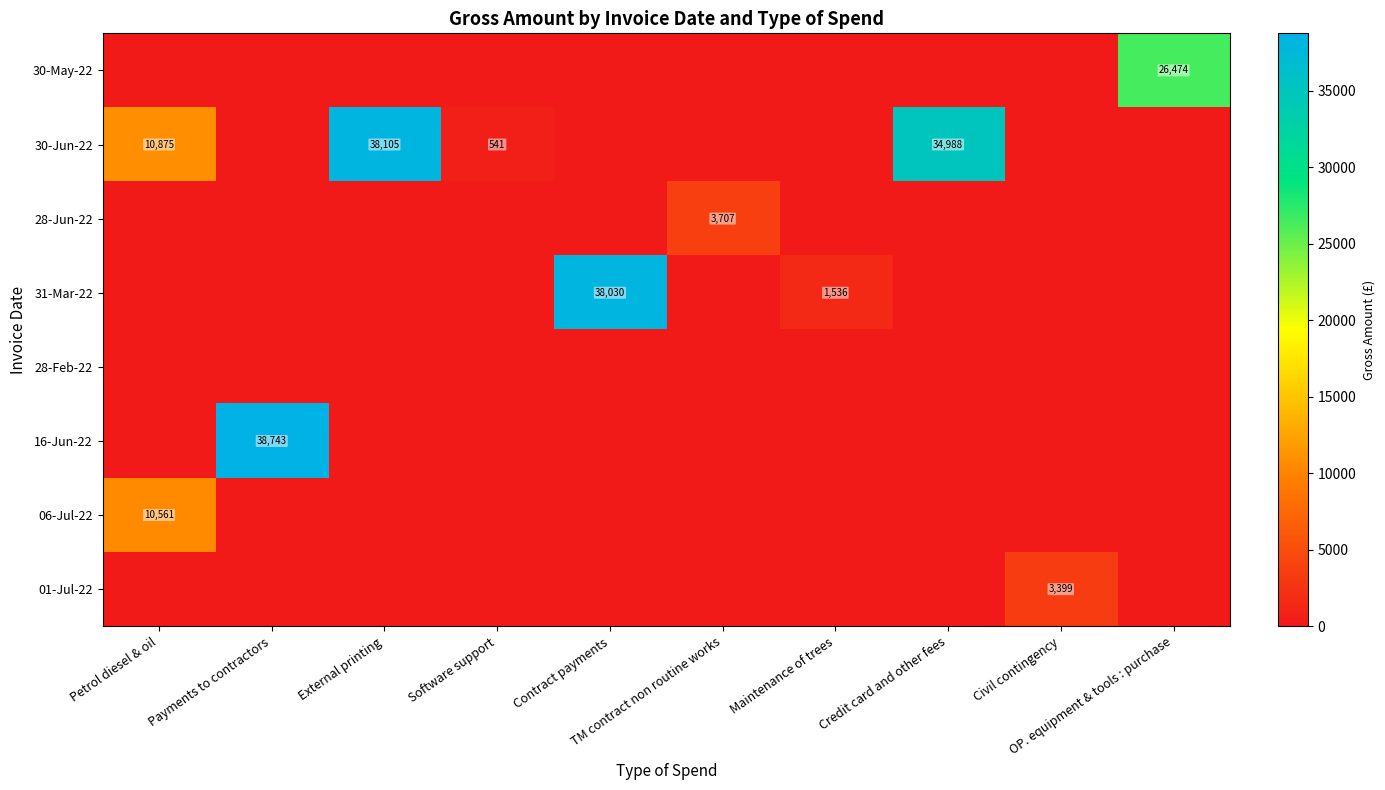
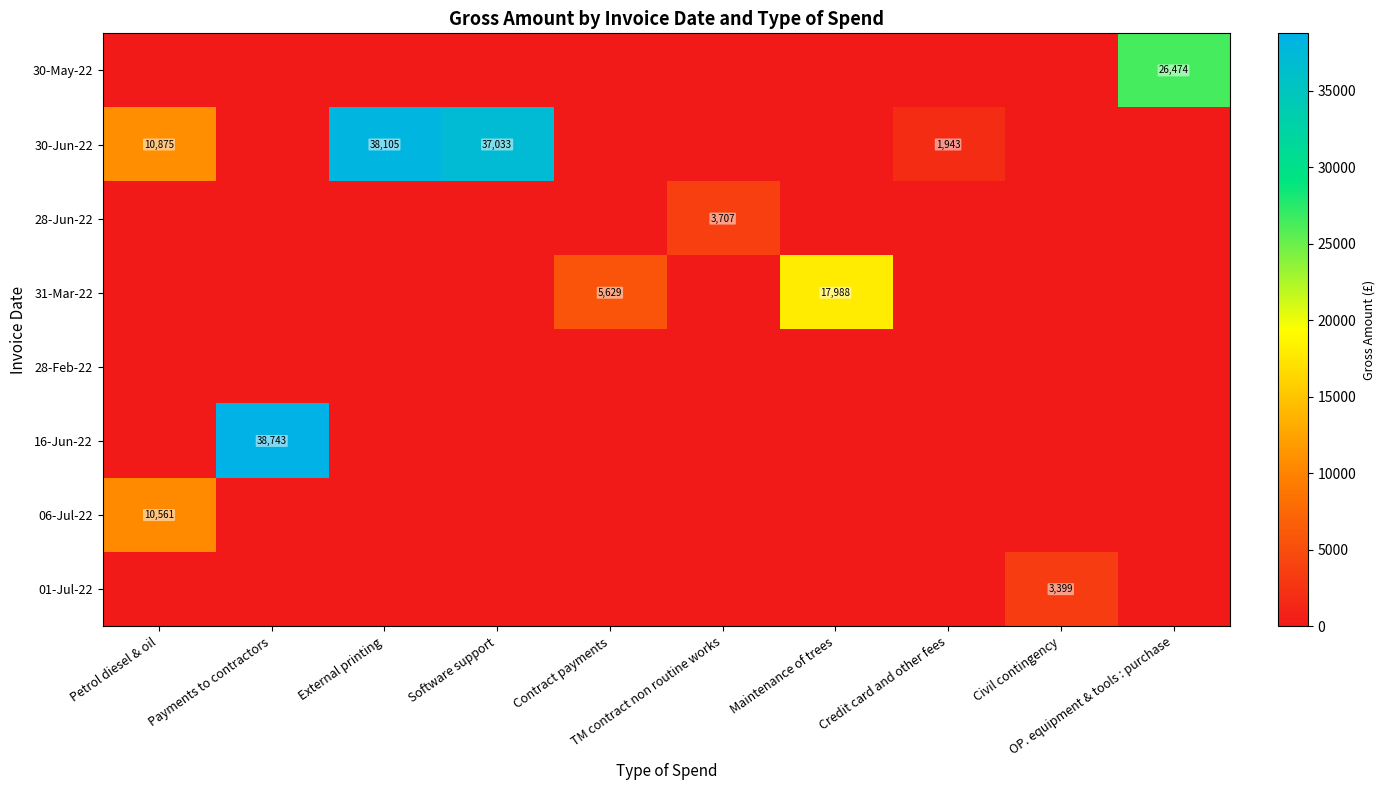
30-Jun-22, Software support: 541 -> 37,033
30-Jun-22, Credit card and other fees: 34,988 -> 1,943
31-Mar-22, Contract payments: 38,030 -> 5,629
31-Mar-22, Maintenance of trees: 1,536 -> 17,988
